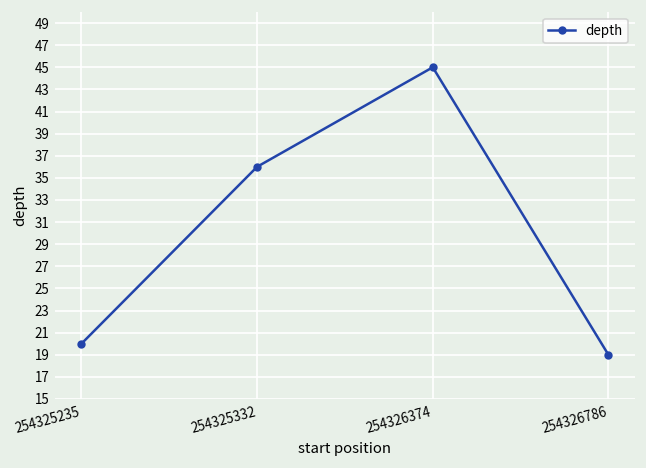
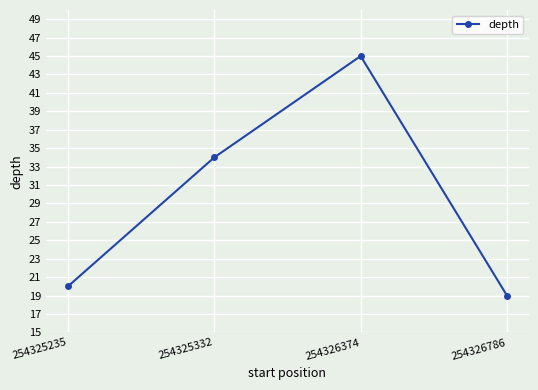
254325332: 36 -> 34
